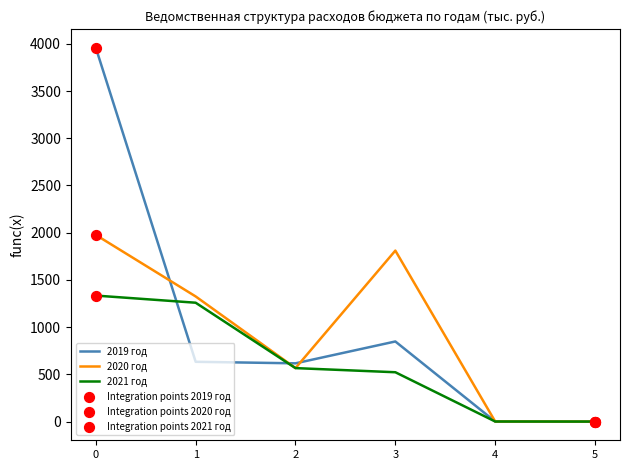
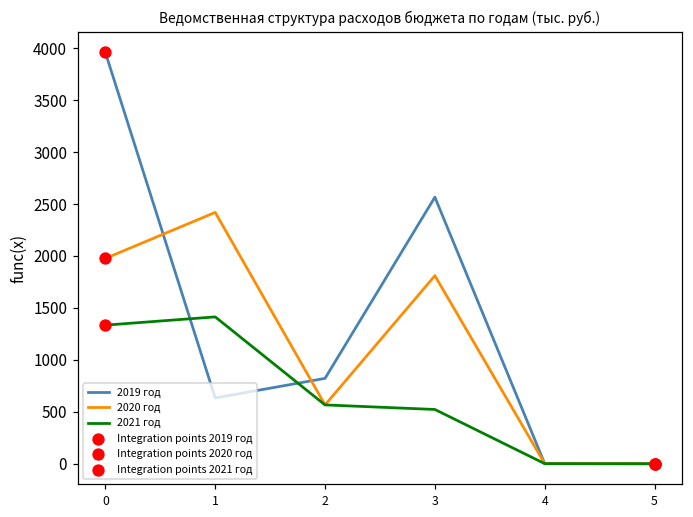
2020 год, 1: 1300 -> 2400
2021 год, 1: 1300 -> 1400
2019 год, 2: 600 -> 800
2019 год, 3: 800 -> 2600
